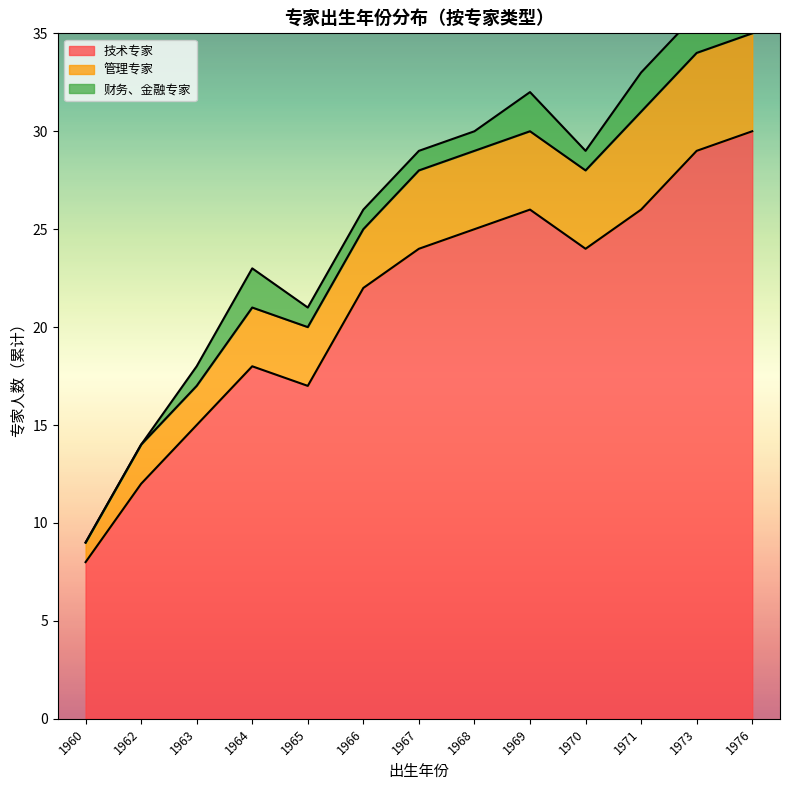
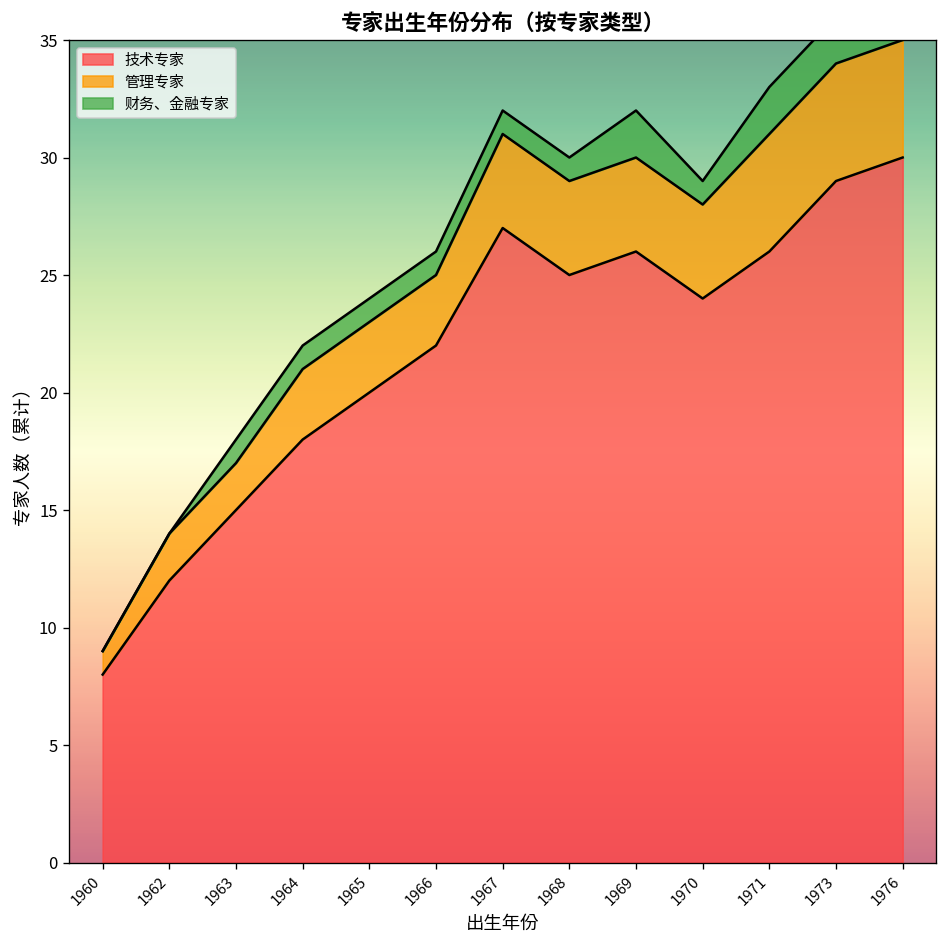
财务、金融专家, 1964: 2 -> 1
技术专家, 1965: 17 -> 20
技术专家, 1967: 24 -> 27
